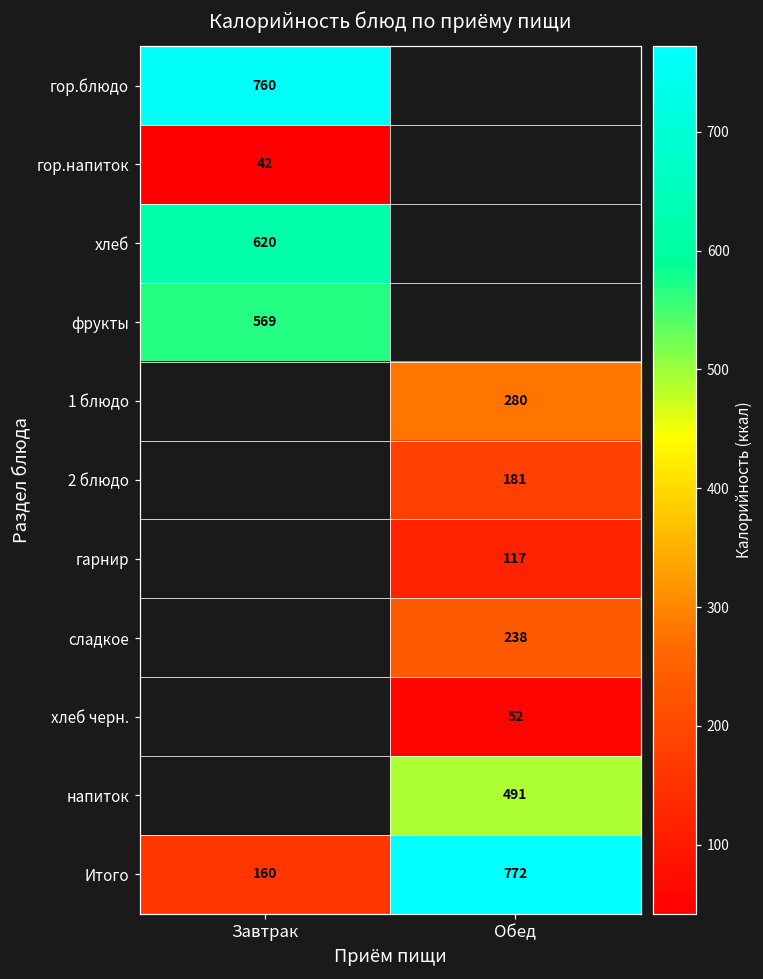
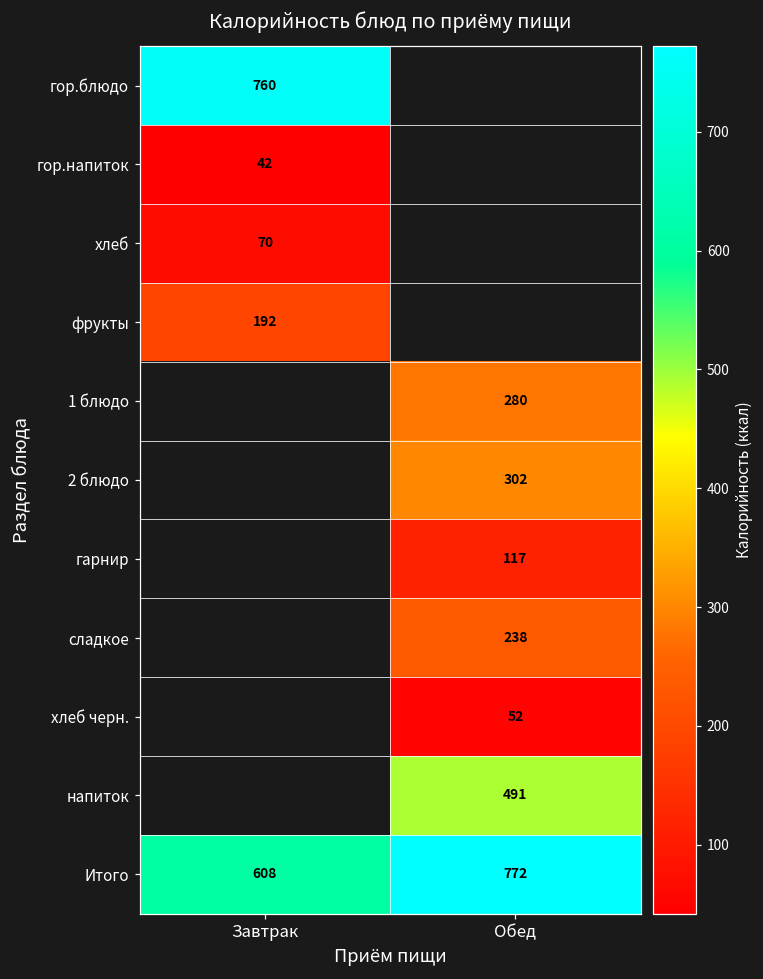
хлеб, Завтрак: 620 -> 70
фрукты, Завтрак: 569 -> 192
2 блюдо, Обед: 181 -> 302
Итого, Завтрак: 160 -> 608
